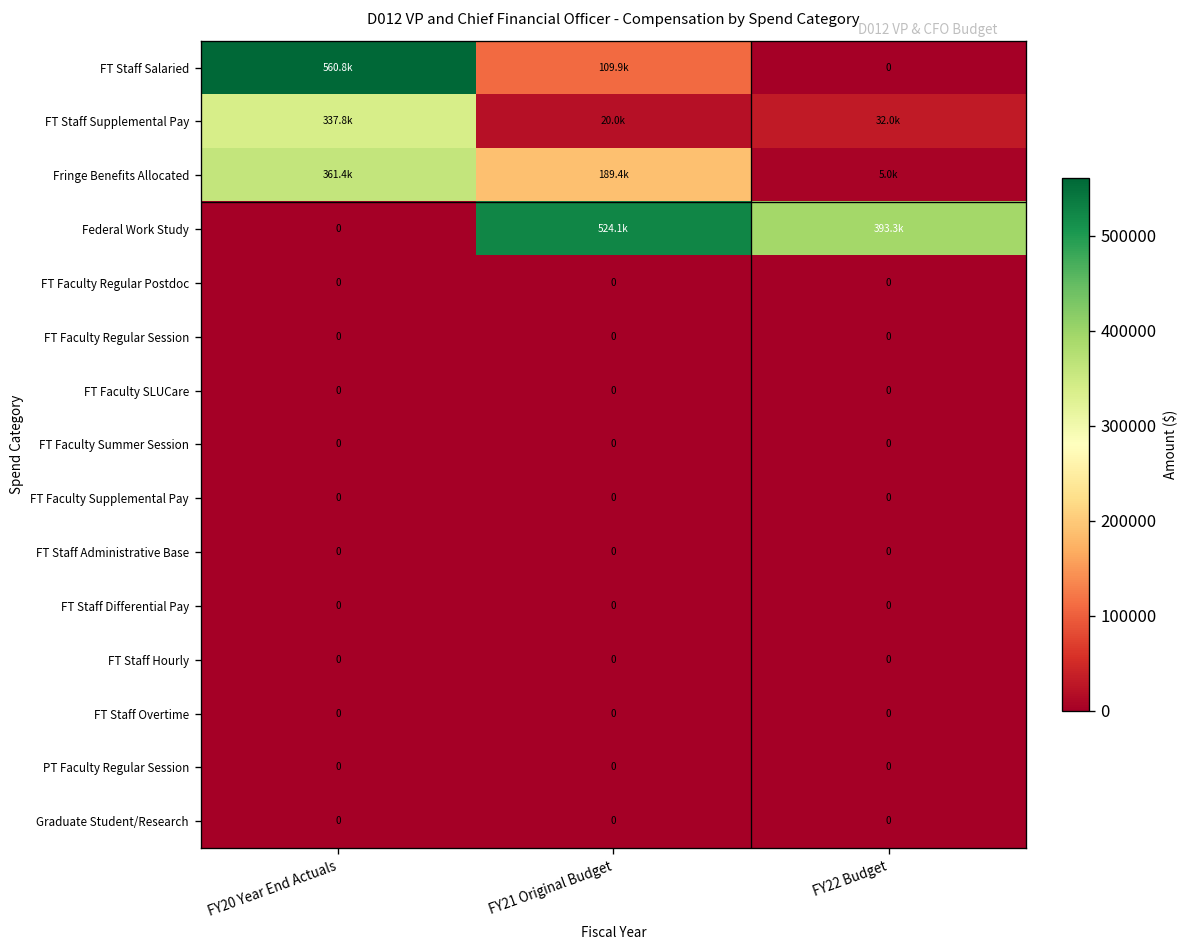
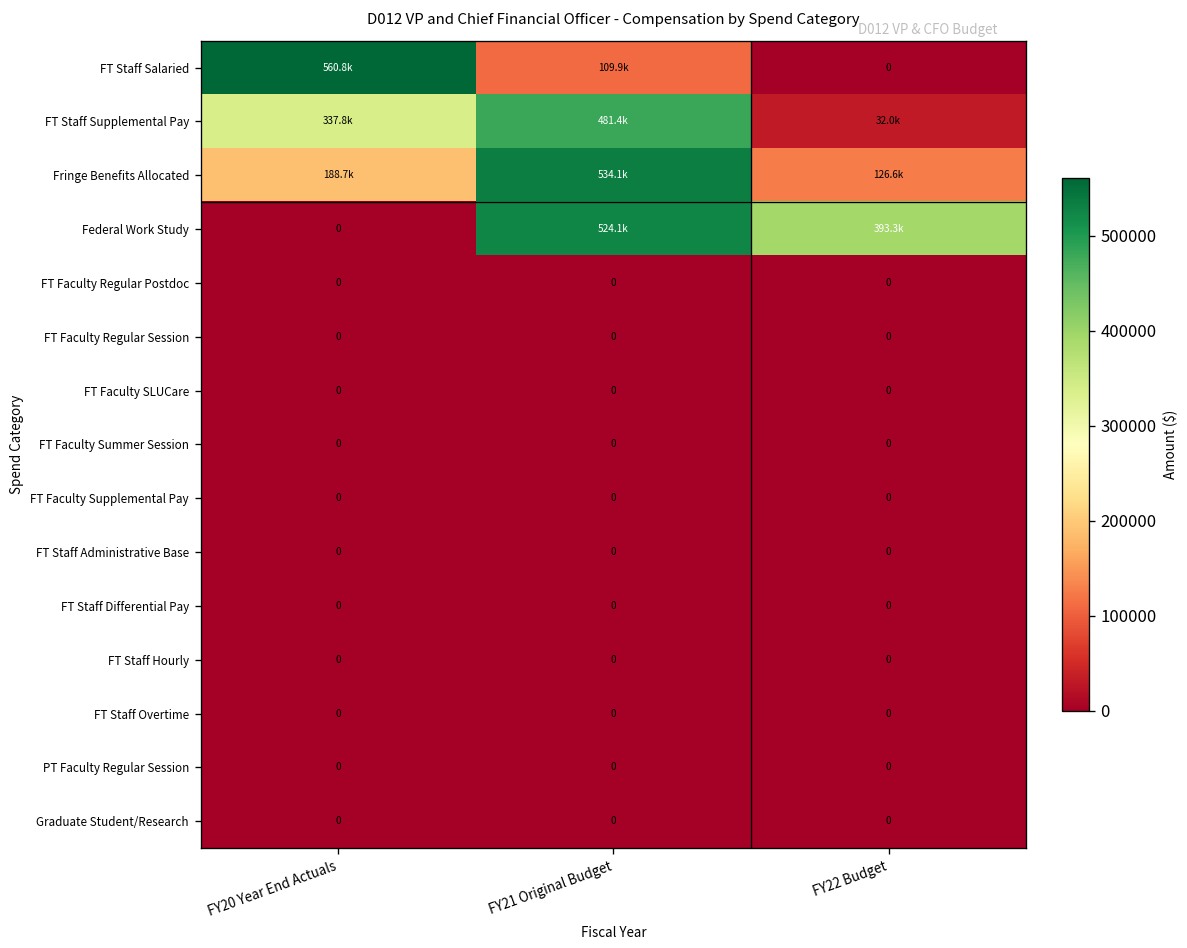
FT Staff Supplemental Pay, FY21 Original Budget: 20.0k -> 481.4k
Fringe Benefits Allocated, FY20 Year End Actuals: 361.4k -> 188.7k
Fringe Benefits Allocated, FY21 Original Budget: 189.4k -> 534.1k
Fringe Benefits Allocated, FY22 Budget: 5.0k -> 126.6k
